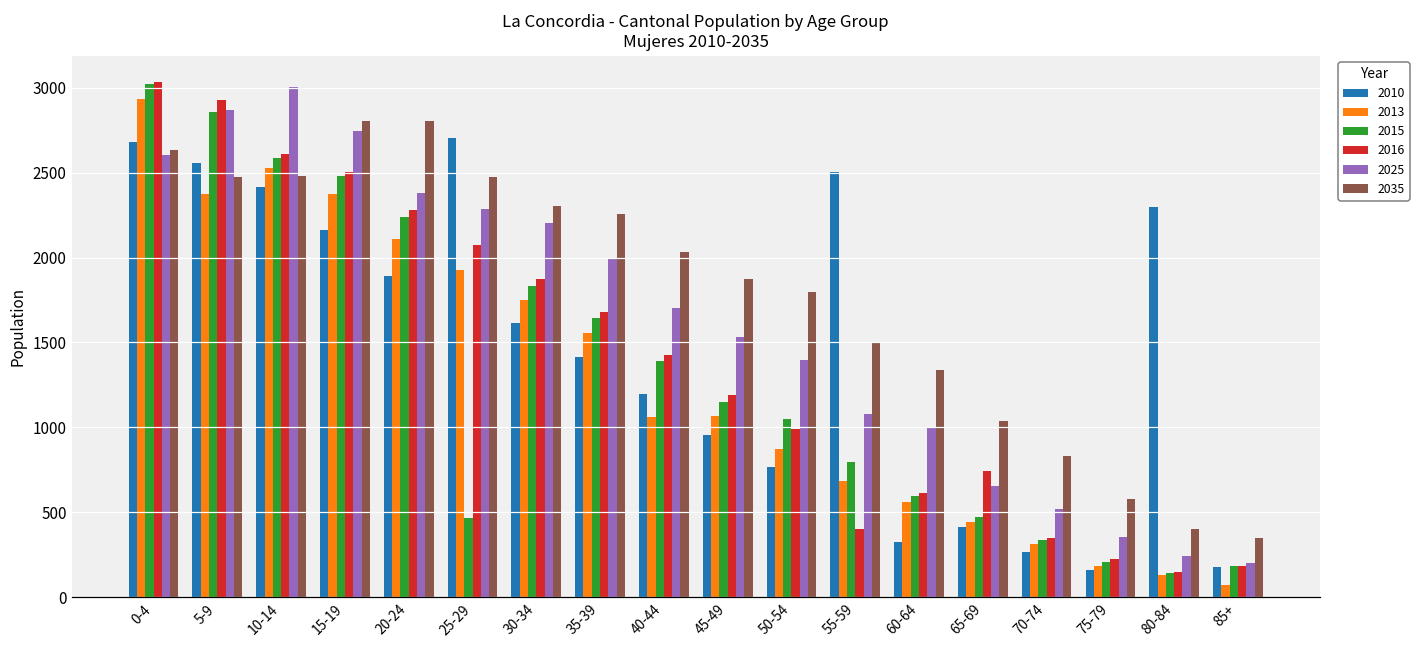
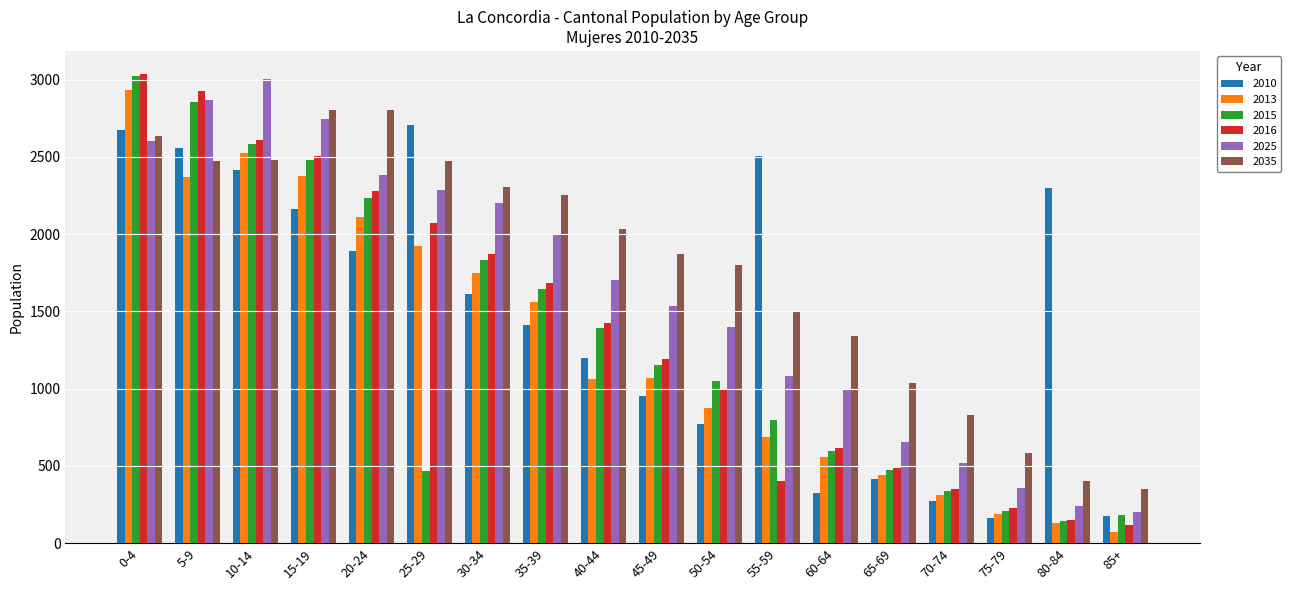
2016, 65-69: 750 -> 490
2016, 85+: 180 -> 120
